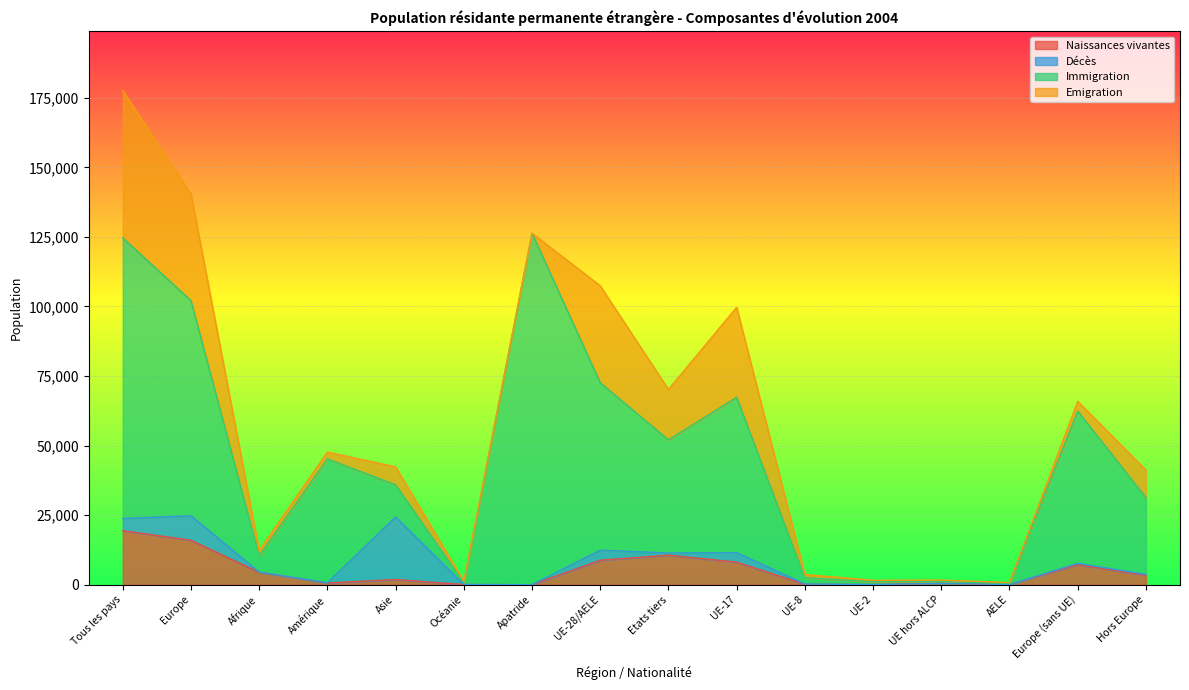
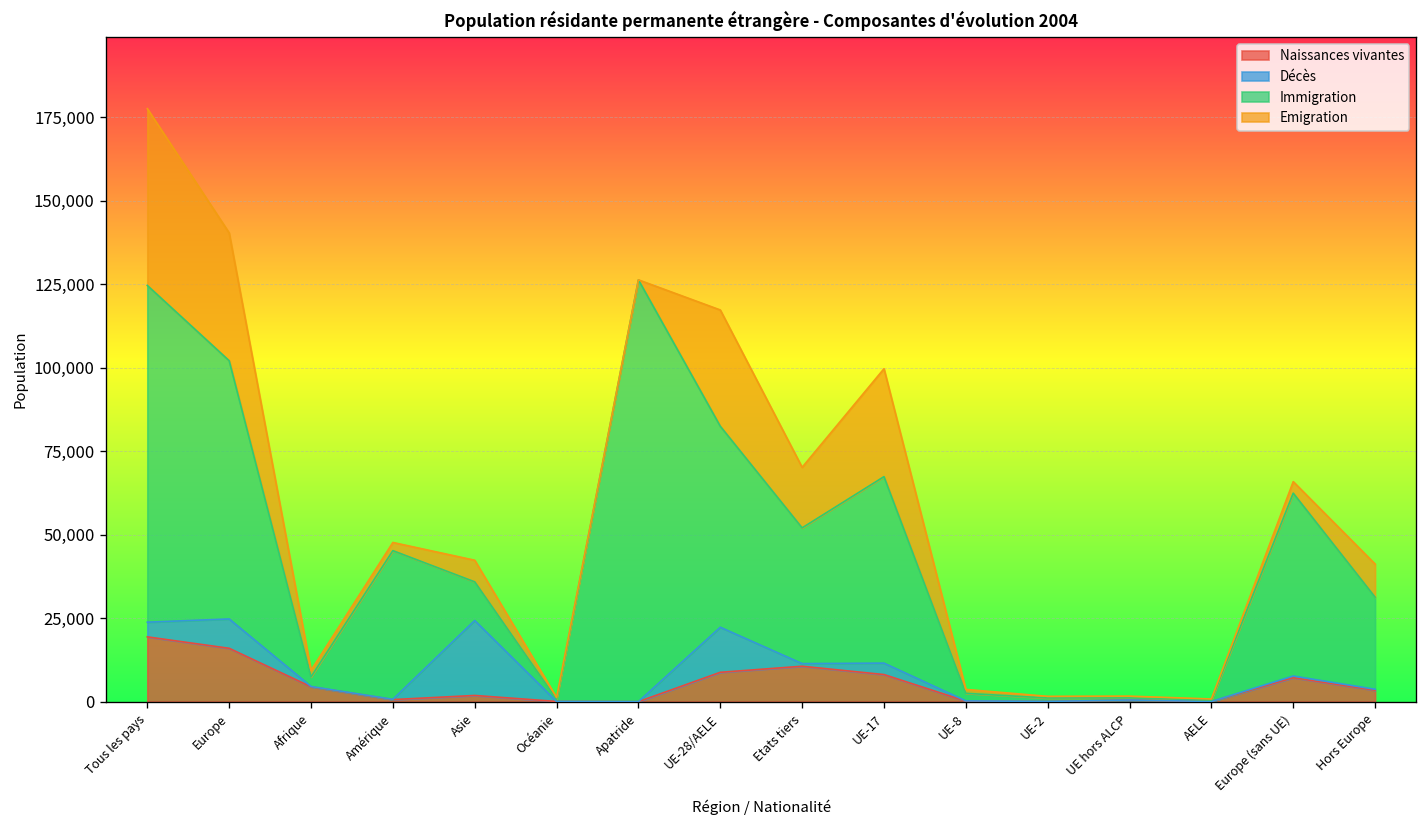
Immigration, Afrique: 6,000 -> 3,000
Décès, UE-28/AELE: 4,000 -> 13,000
